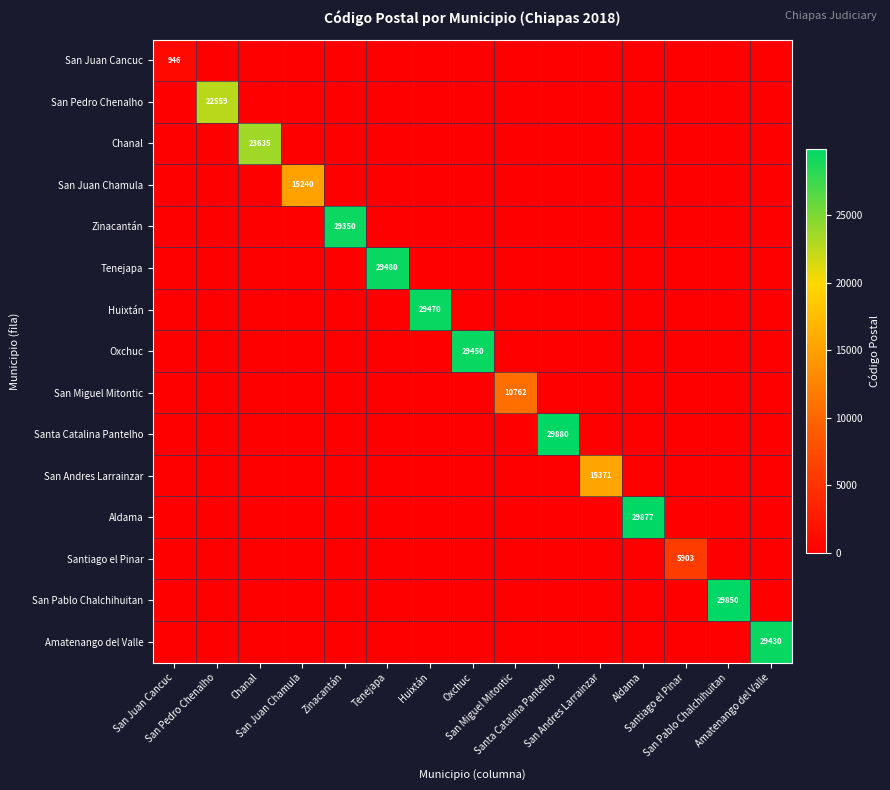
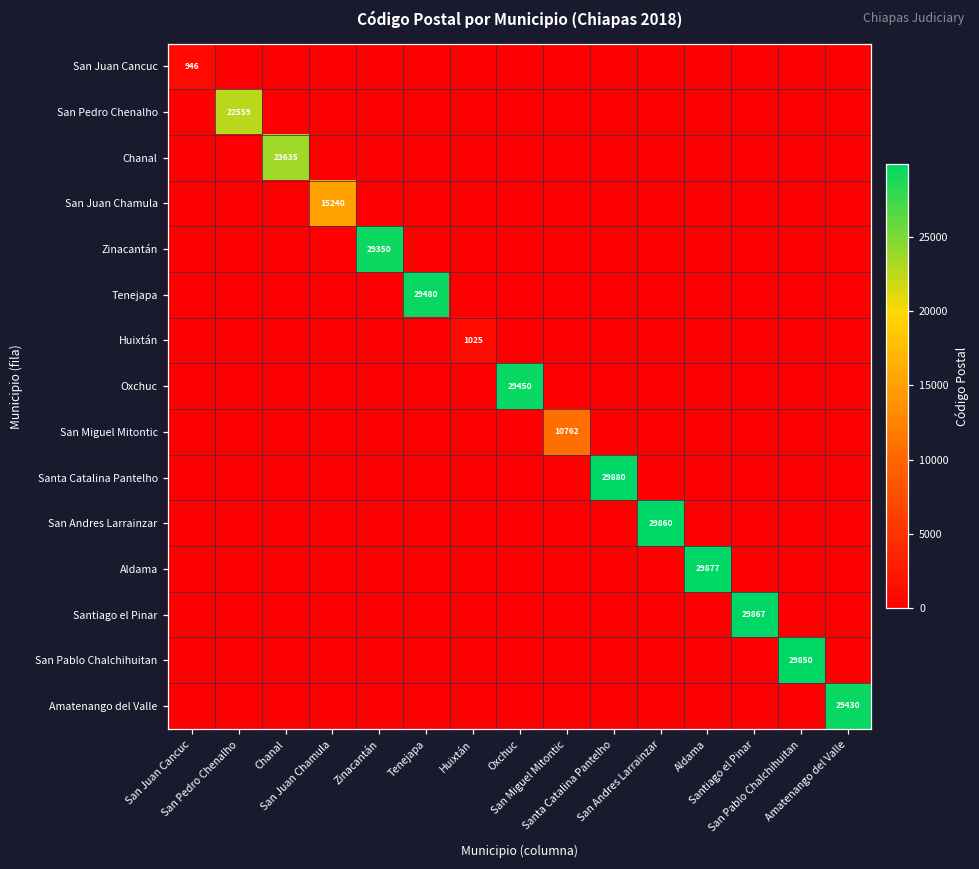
Huixtán, Huixtán: 29470 -> 1025
San Andres Larrainzar, San Andres Larrainzar: 15371 -> 29860
Santiago el Pinar, Santiago el Pinar: 5903 -> 29867
